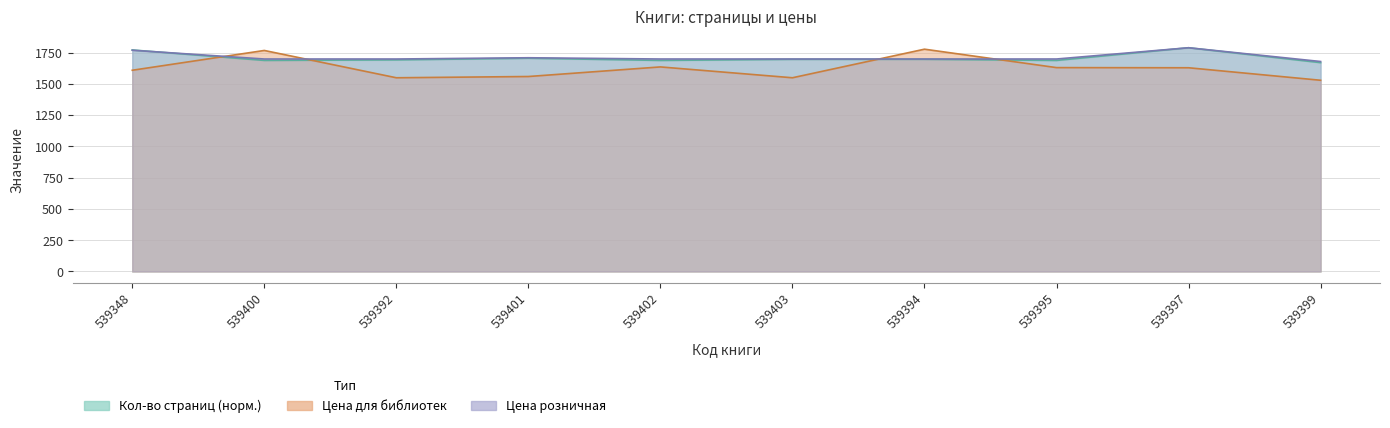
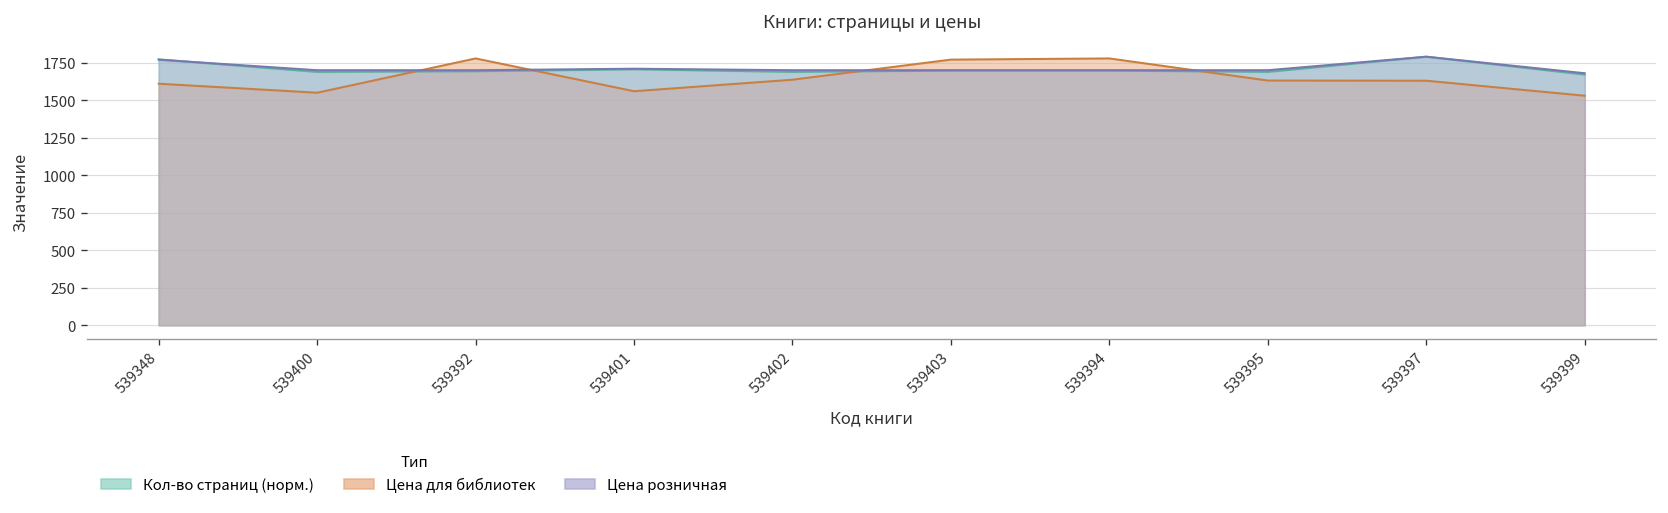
Цена для библиотек, 539400: 1770 -> 1550
Цена для библиотек, 539392: 1550 -> 1780
Цена для библиотек, 539403: 1550 -> 1770
